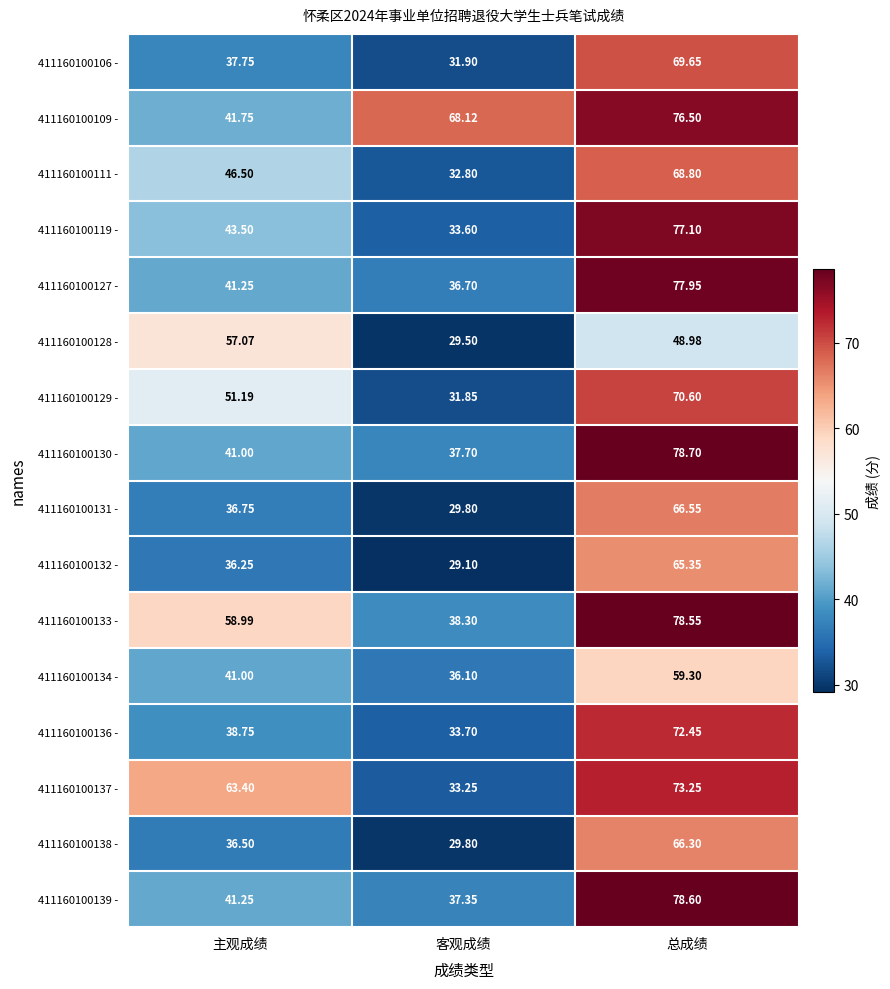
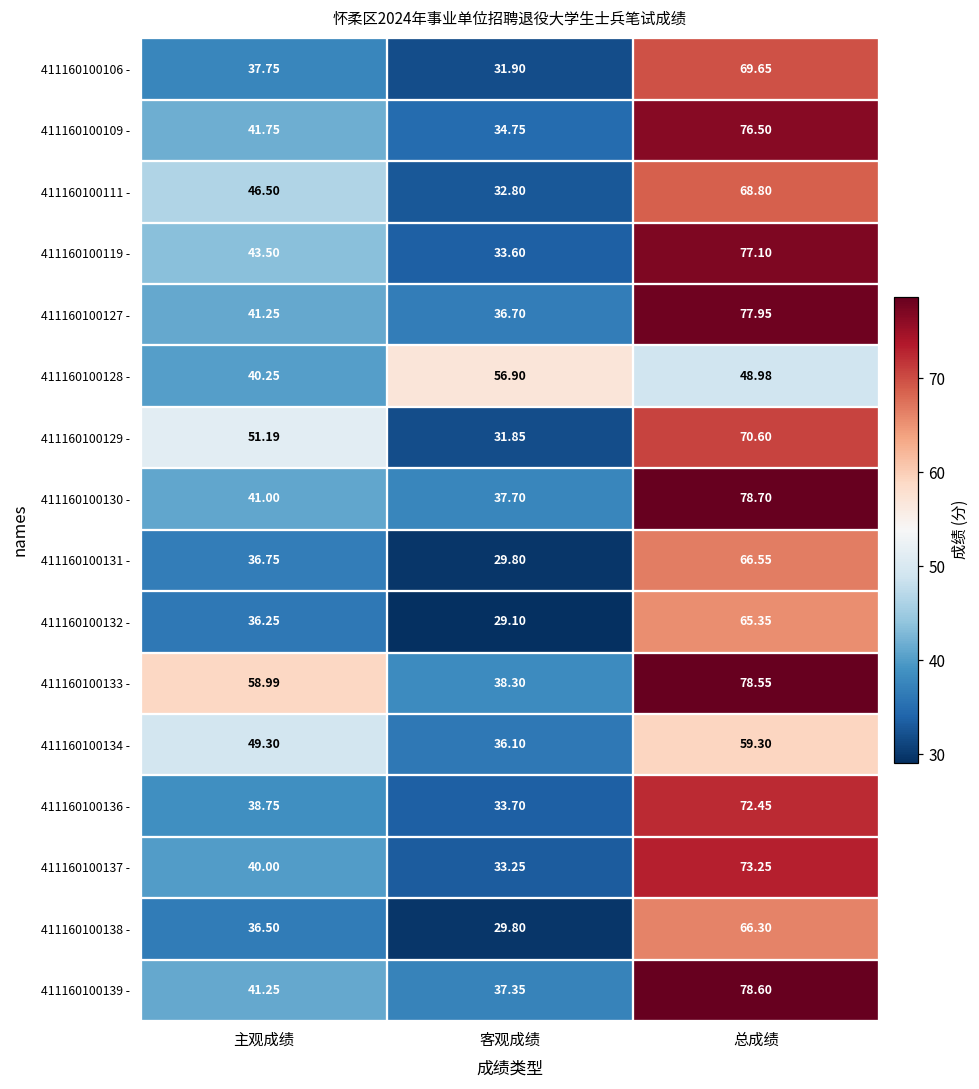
411160100109 -, 客观成绩: 68.12 -> 34.75
411160100128 -, 主观成绩: 57.07 -> 40.25
411160100128 -, 客观成绩: 29.50 -> 56.90
411160100134 -, 主观成绩: 41.00 -> 49.30
411160100137 -, 主观成绩: 63.40 -> 40.00
